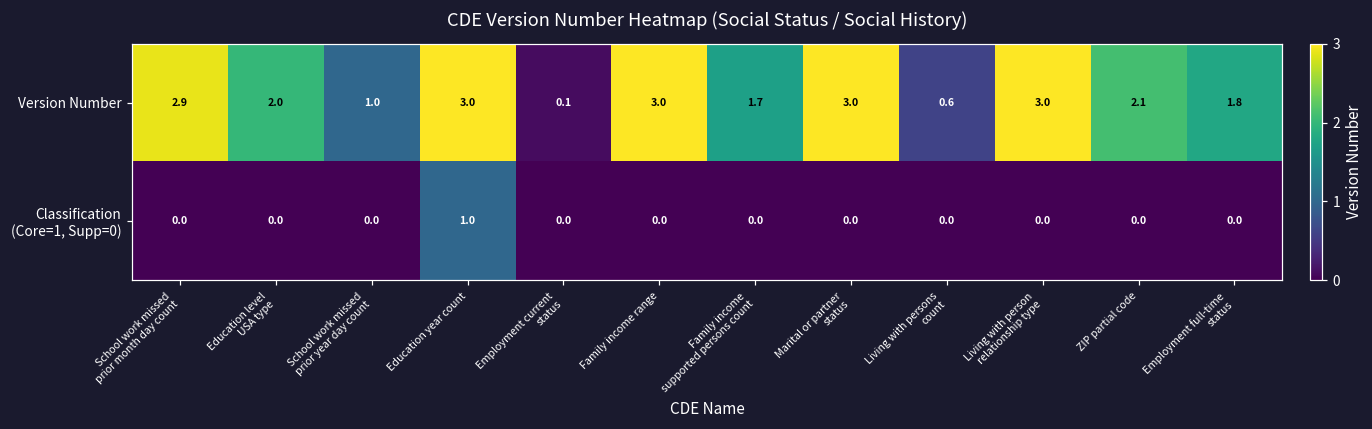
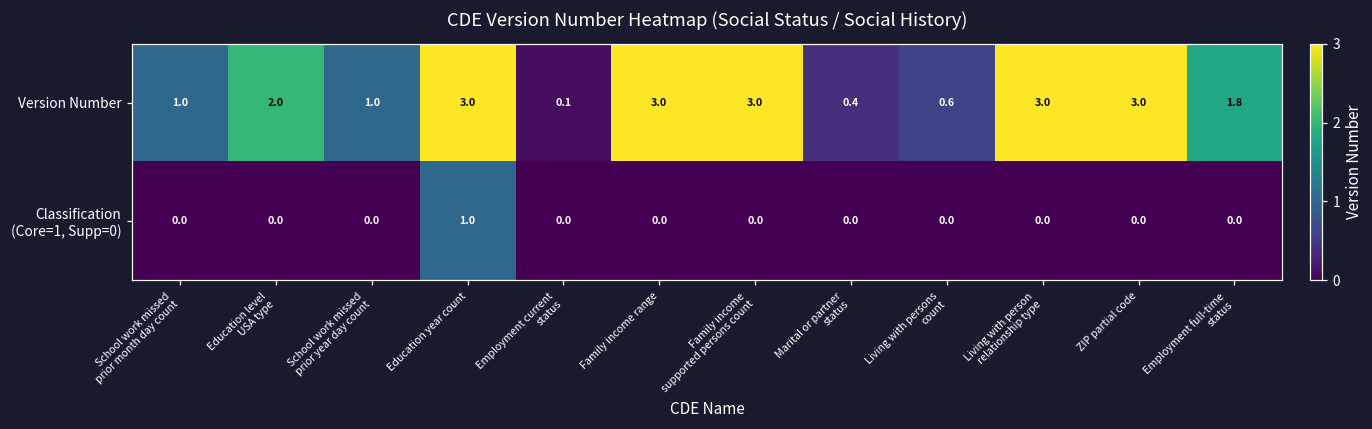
Version Number, School work missed prior month day count: 2.9 -> 1.0
Version Number, Family income supported persons count: 1.7 -> 3.0
Version Number, Marital or partner status: 3.0 -> 0.4
Version Number, ZIP partial code: 2.1 -> 3.0
